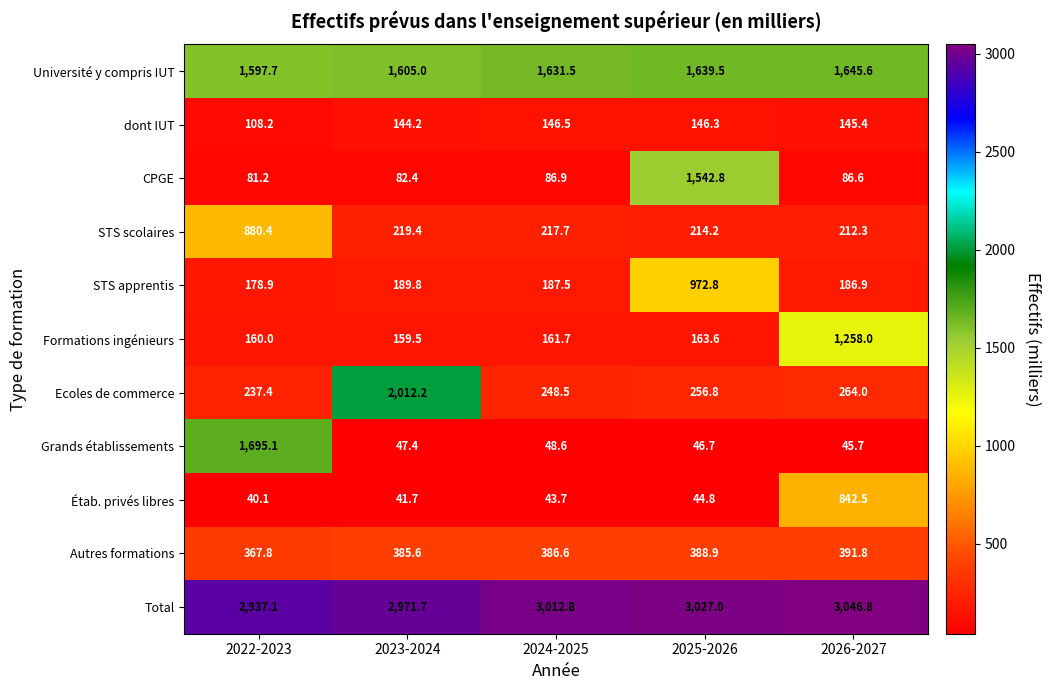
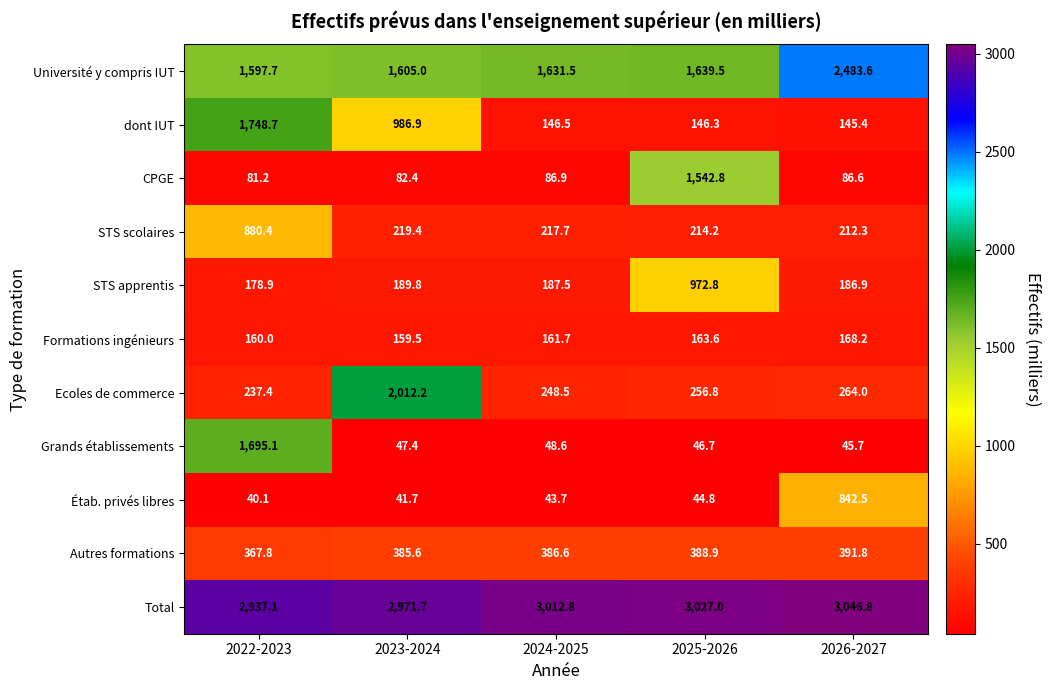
Université y compris IUT, 2026-2027: 1,645.6 -> 2,483.6
dont IUT, 2022-2023: 108.2 -> 1,748.7
dont IUT, 2023-2024: 144.2 -> 986.9
Formations ingénieurs, 2026-2027: 1,258.0 -> 168.2
